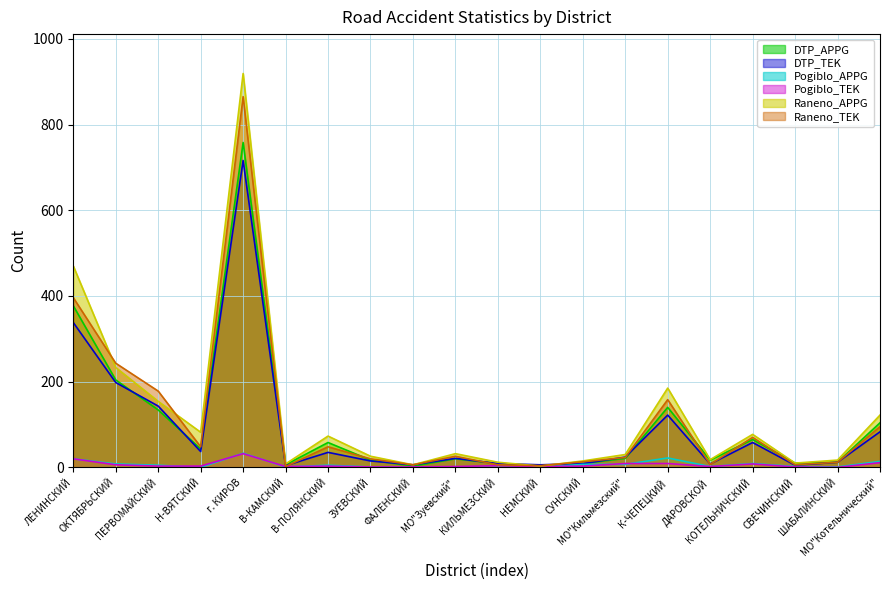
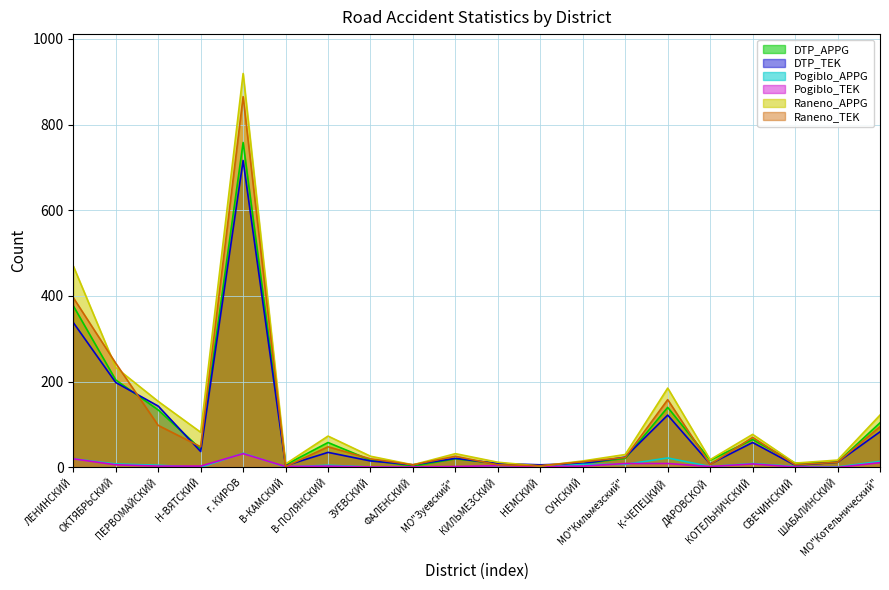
Raneno_TEK, ПЕРВОМАЙСКИЙ: 180 -> 100
